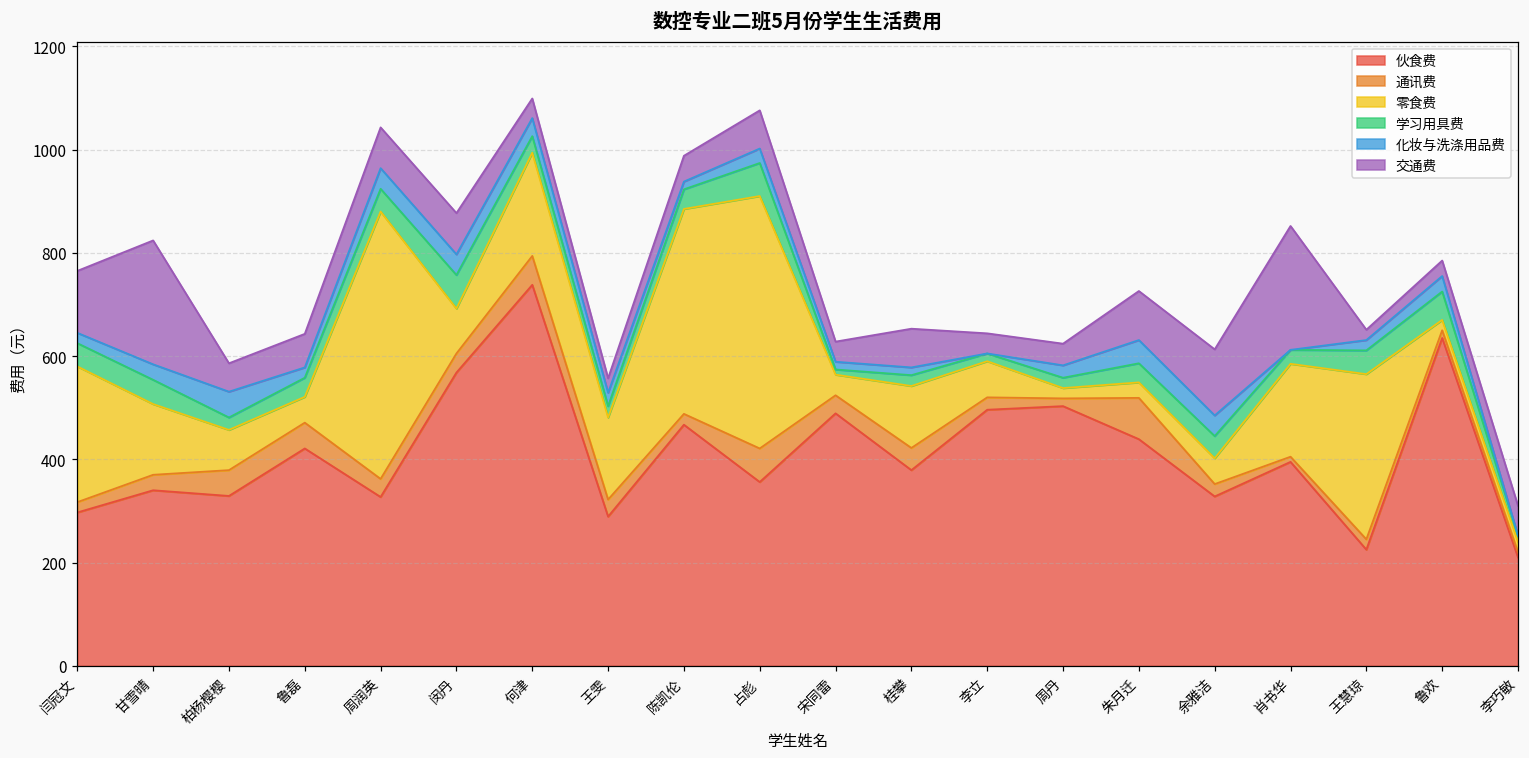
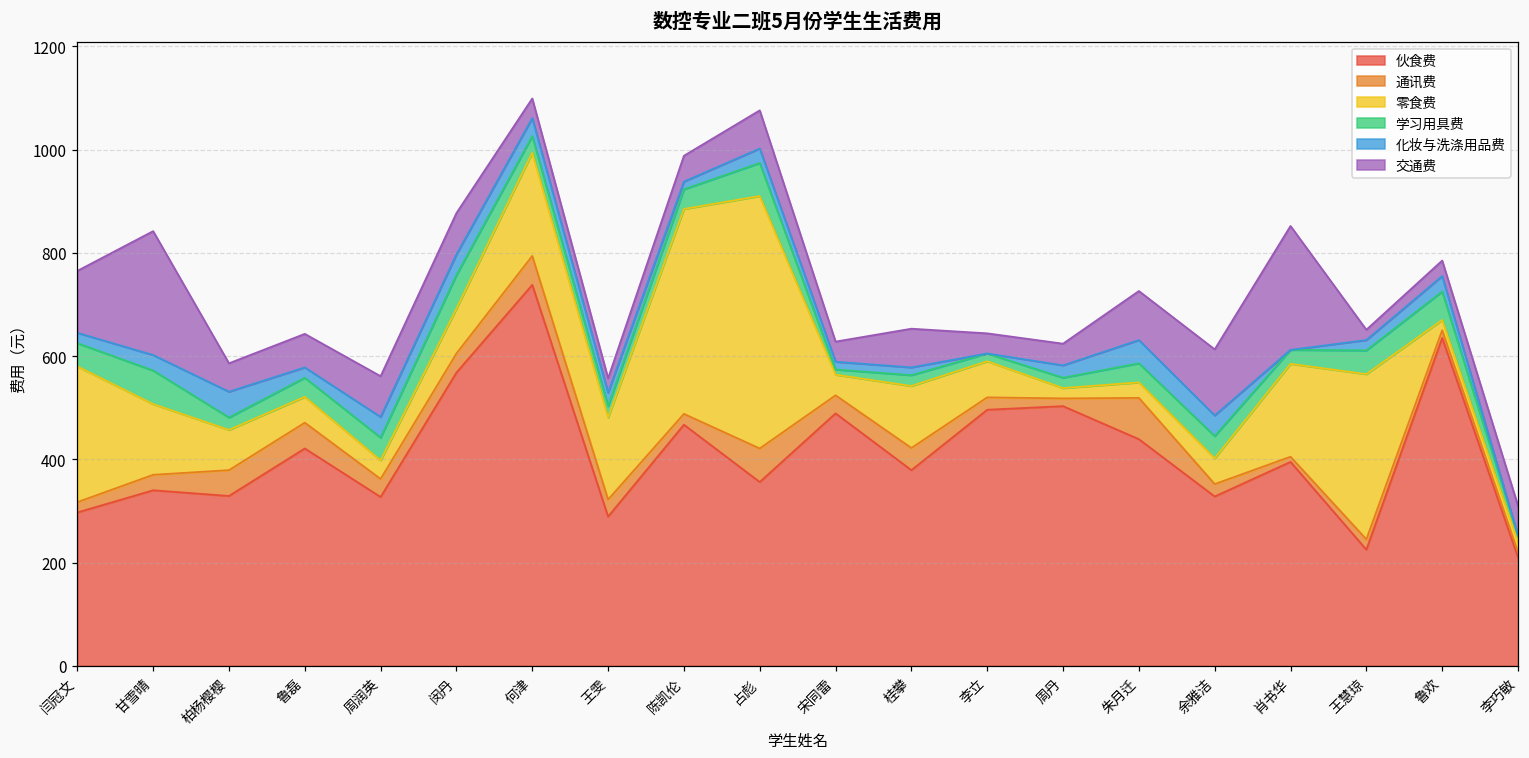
学习用具费, 甘雪晴: 50 -> 70
零食费, 周润英: 520 -> 40
